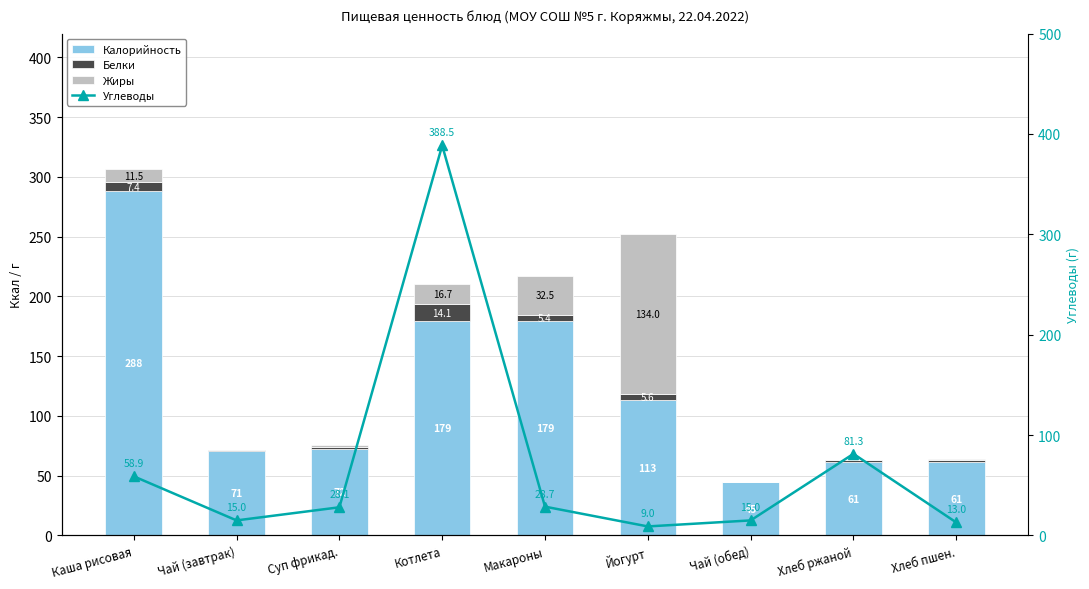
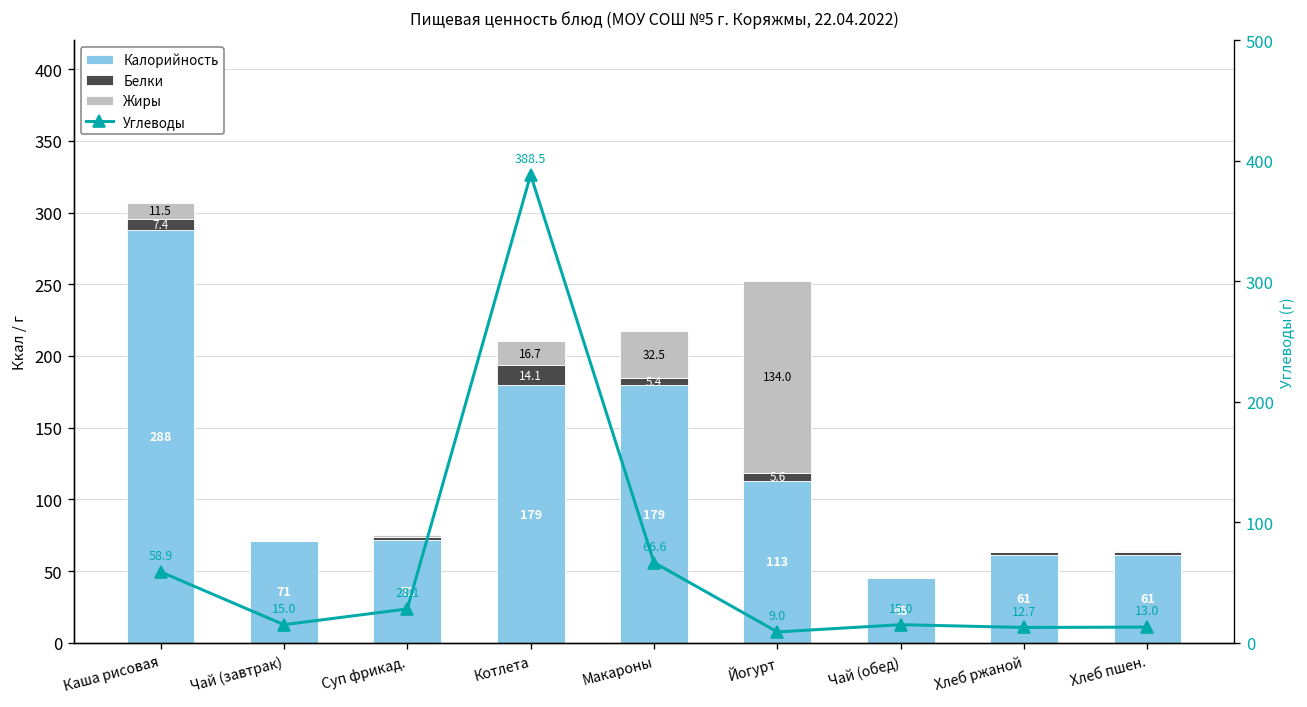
Углеводы, Макароны: 28.7 -> 66.6
Углеводы, Хлеб ржаной: 81.3 -> 12.7
